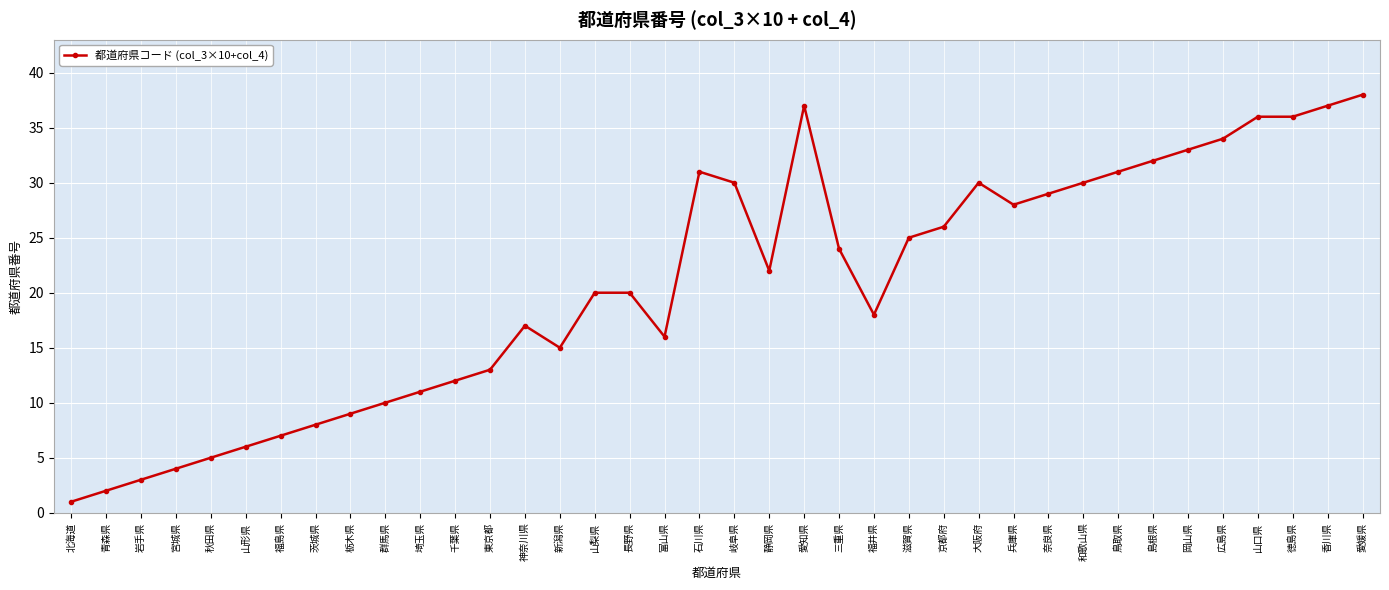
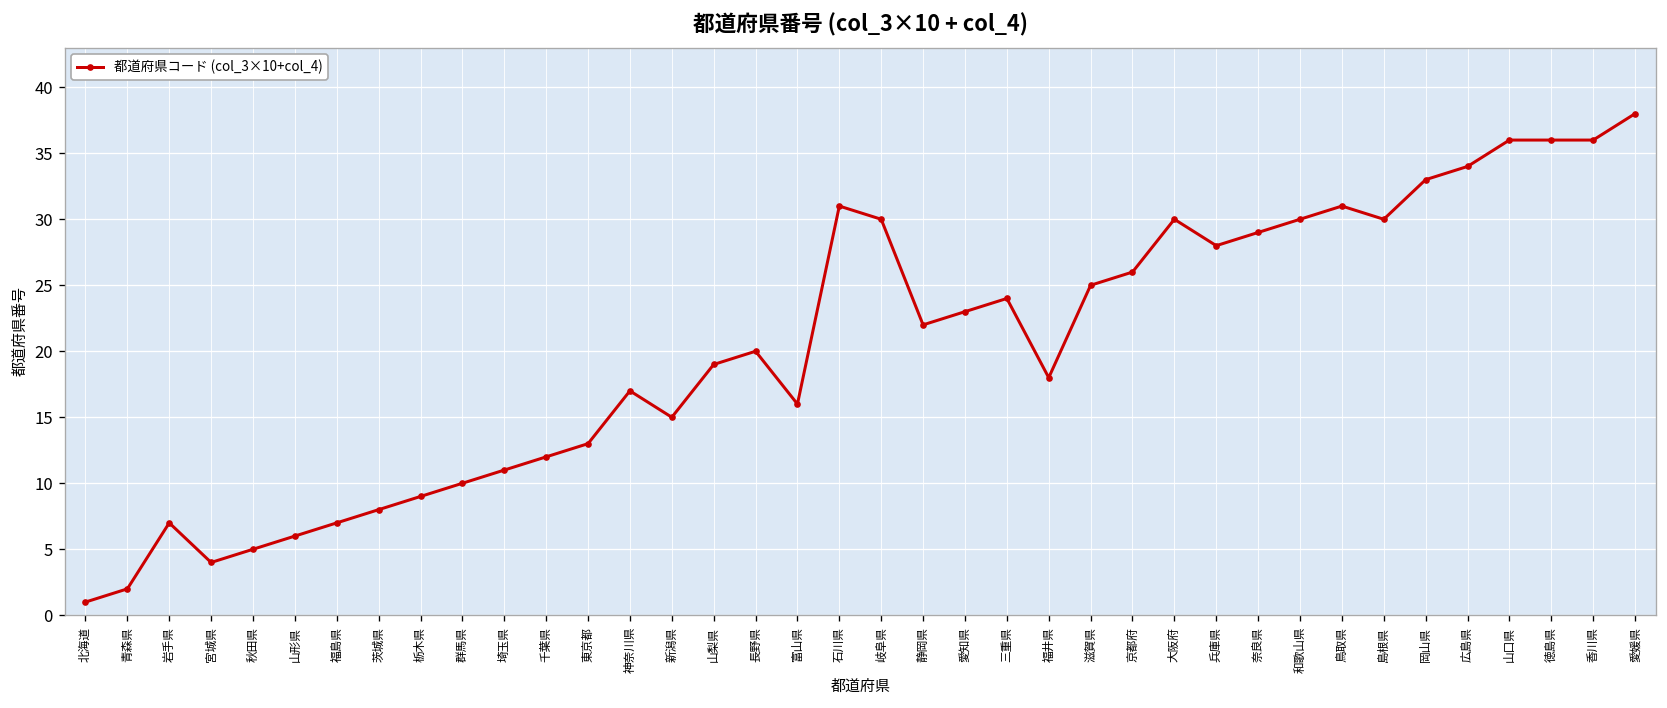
岩手県: 3 -> 7
山梨県: 20 -> 19
愛知県: 37 -> 23
島根県: 32 -> 30
香川県: 37 -> 36
